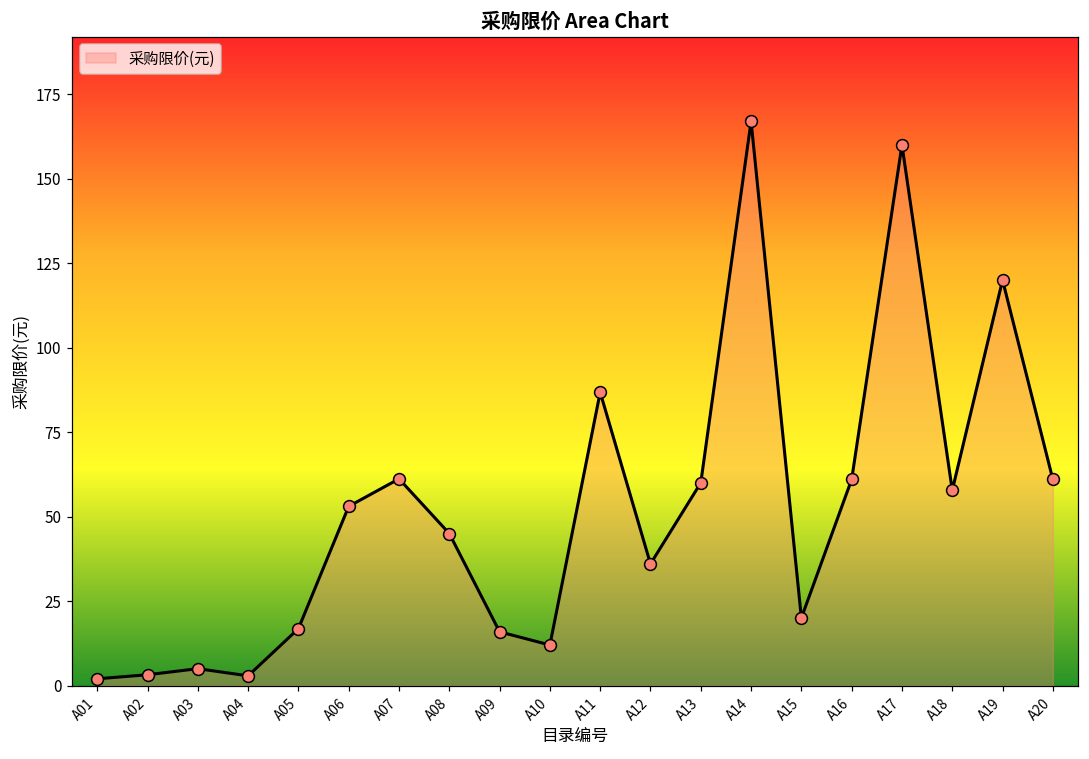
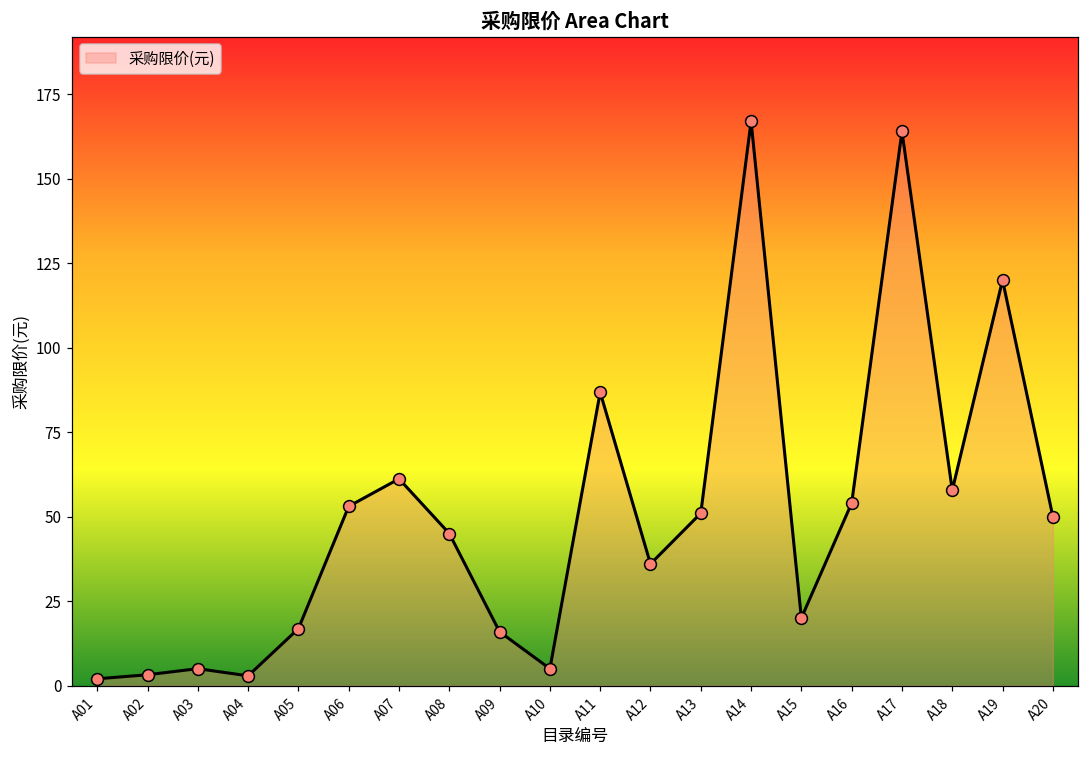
A10: 12 -> 5
A13: 60 -> 51
A16: 61 -> 54
A17: 160 -> 164
A20: 61 -> 50
